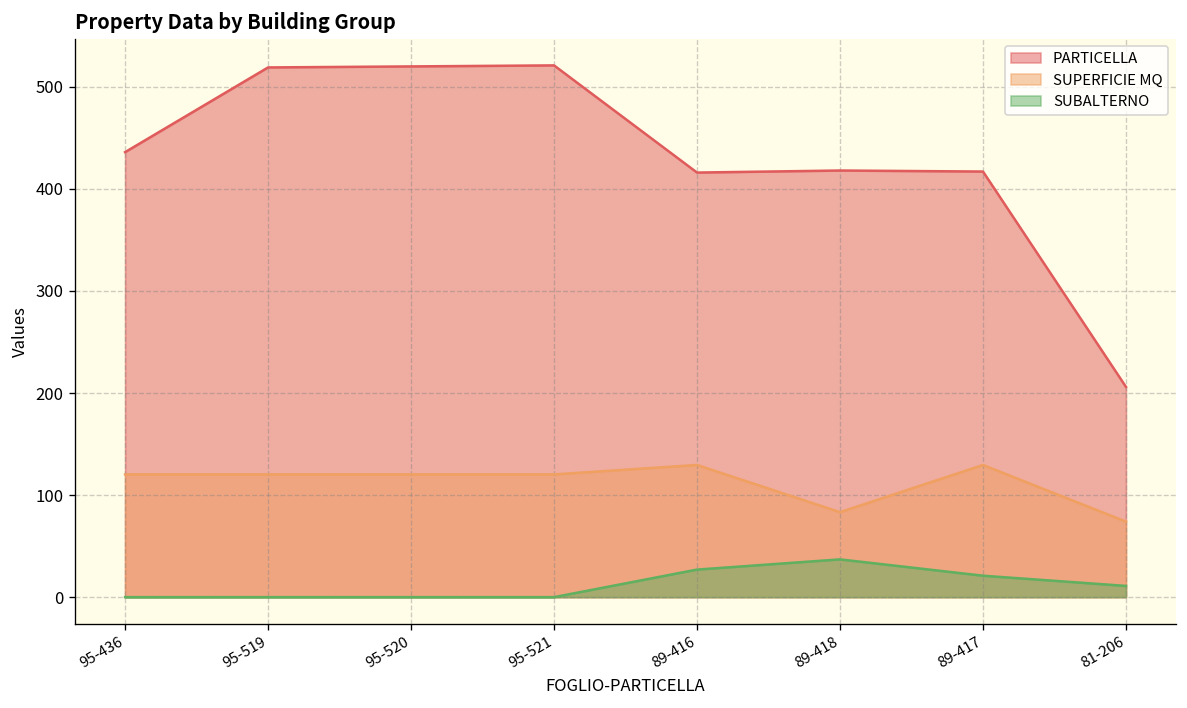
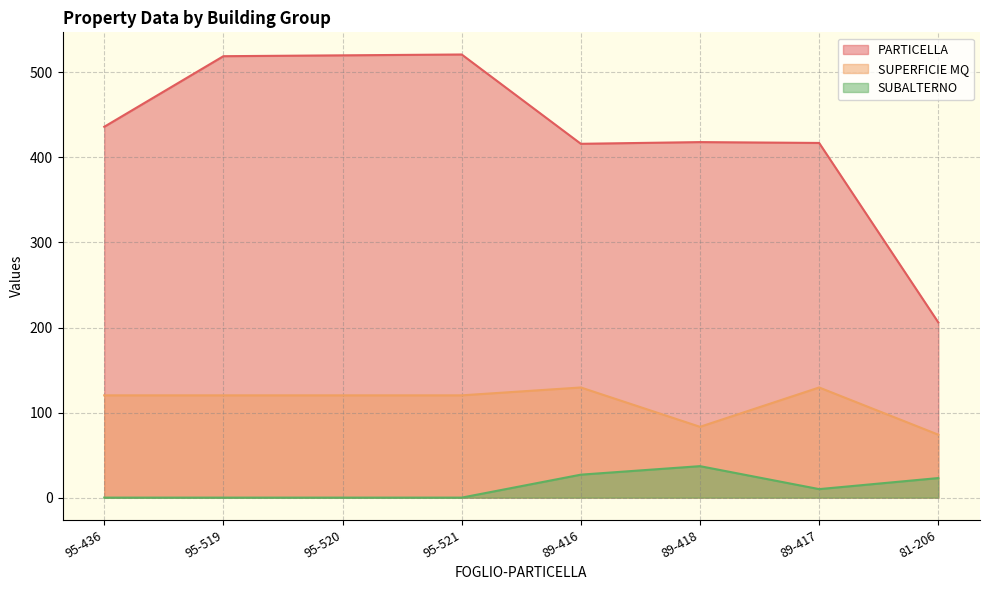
SUBALTERNO, 89-417: 20 -> 10
SUBALTERNO, 81-206: 10 -> 20
